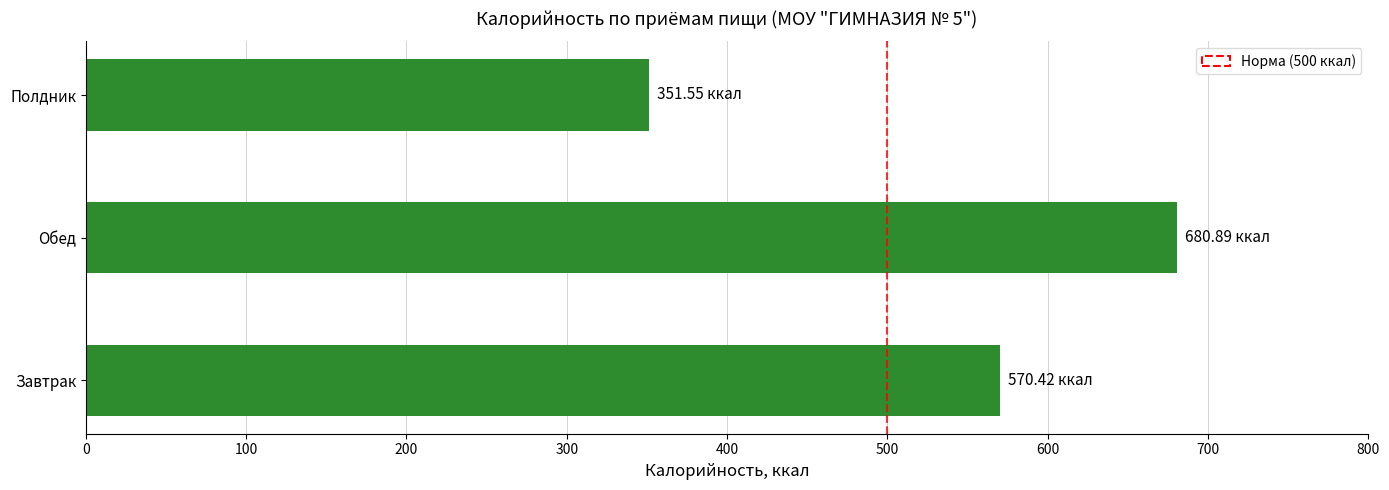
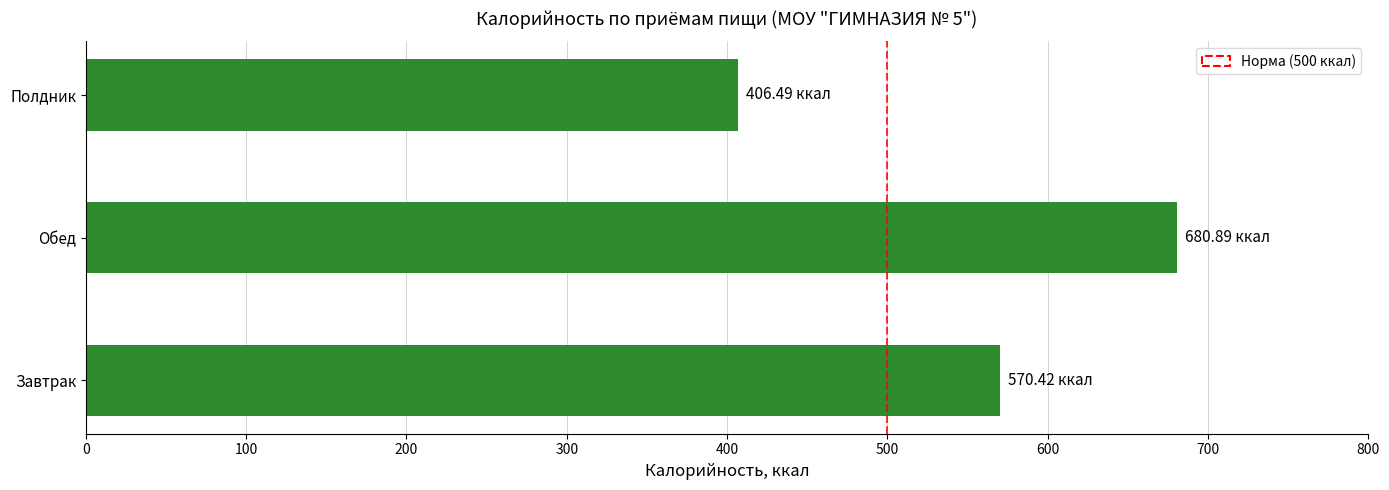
Полдник: 351.55 -> 406.49
